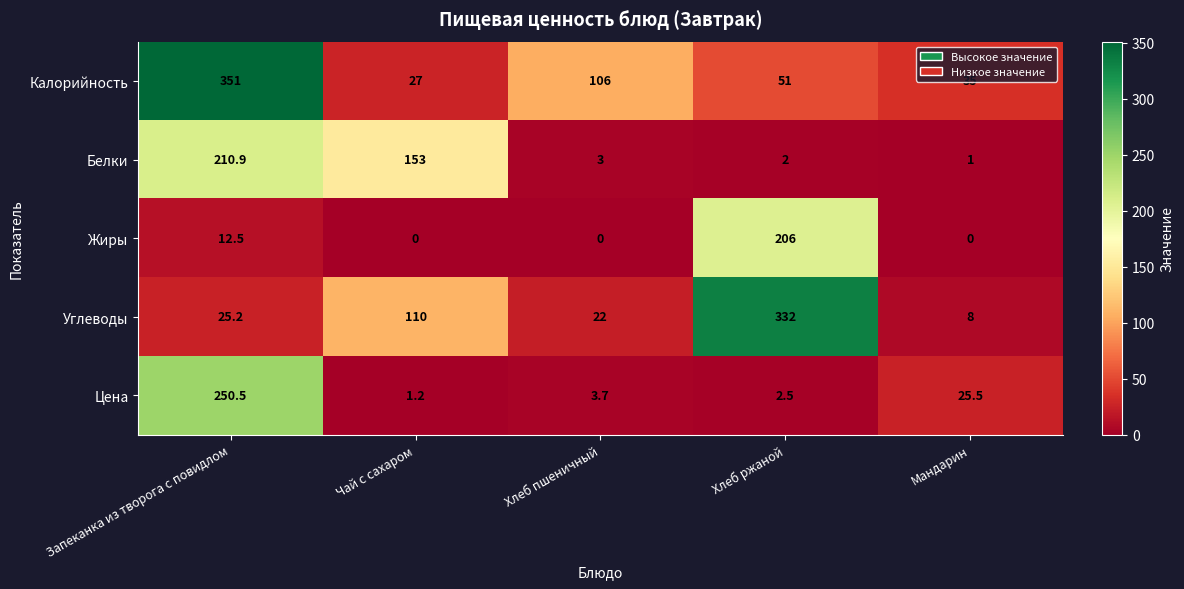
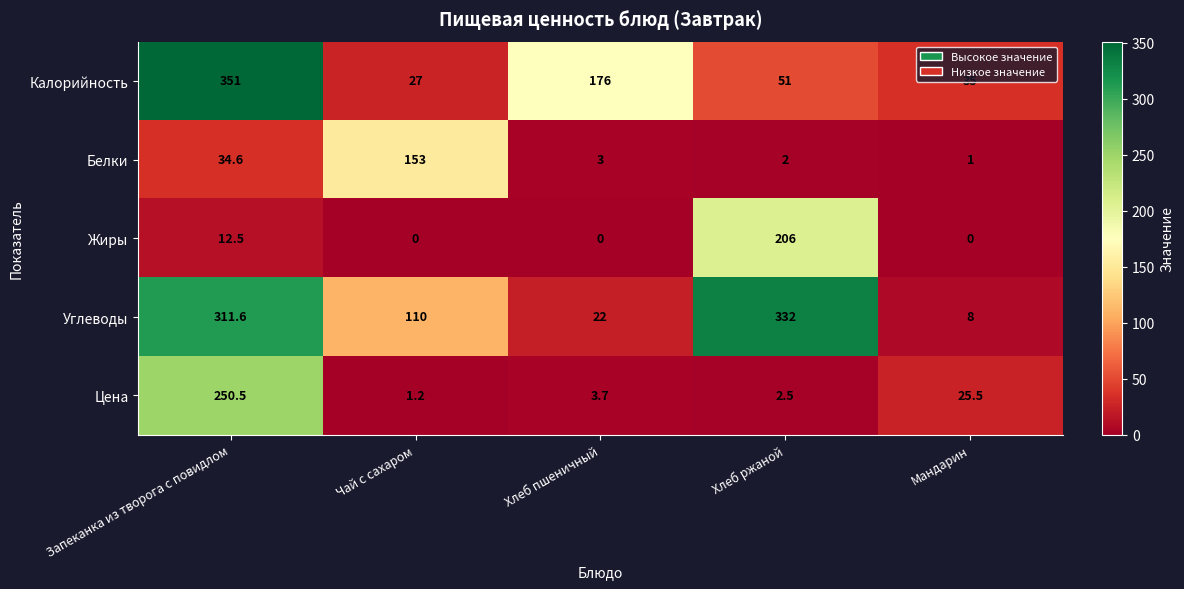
Калорийность, Хлеб пшеничный: 106 -> 176
Белки, Запеканка из творога с повидлом: 210.9 -> 34.6
Углеводы, Запеканка из творога с повидлом: 25.2 -> 311.6
